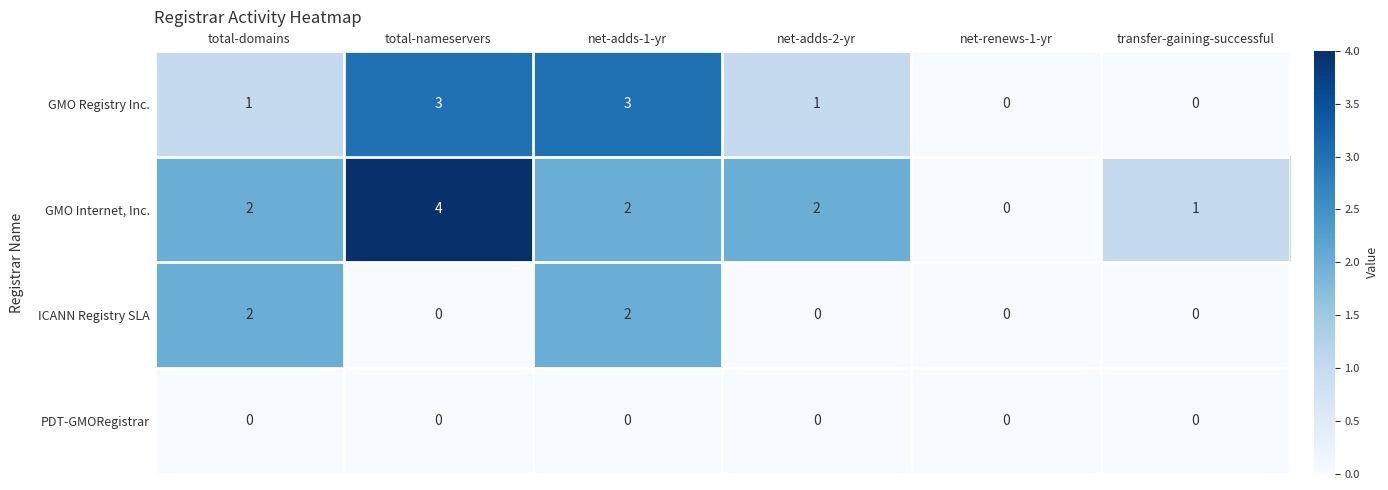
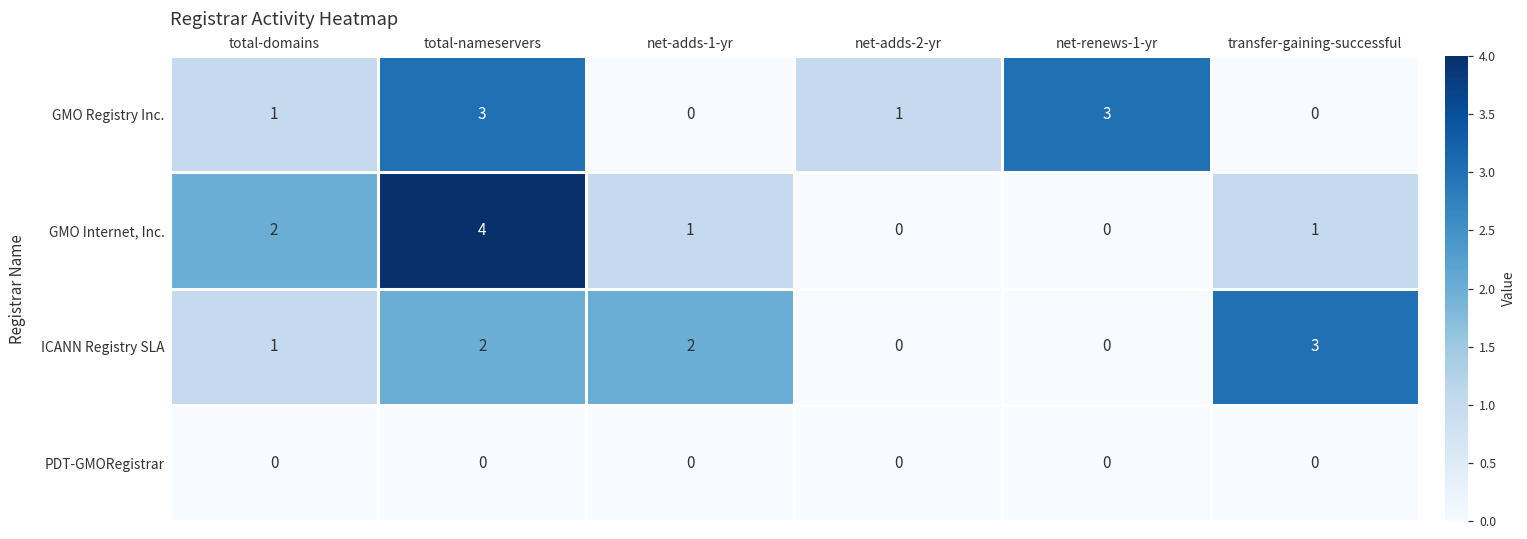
GMO Registry Inc., net-adds-1-yr: 3 -> 0
GMO Registry Inc., net-renews-1-yr: 0 -> 3
GMO Internet, Inc., net-adds-1-yr: 2 -> 1
GMO Internet, Inc., net-adds-2-yr: 2 -> 0
ICANN Registry SLA, total-domains: 2 -> 1
ICANN Registry SLA, total-nameservers: 0 -> 2
ICANN Registry SLA, transfer-gaining-successful: 0 -> 3
